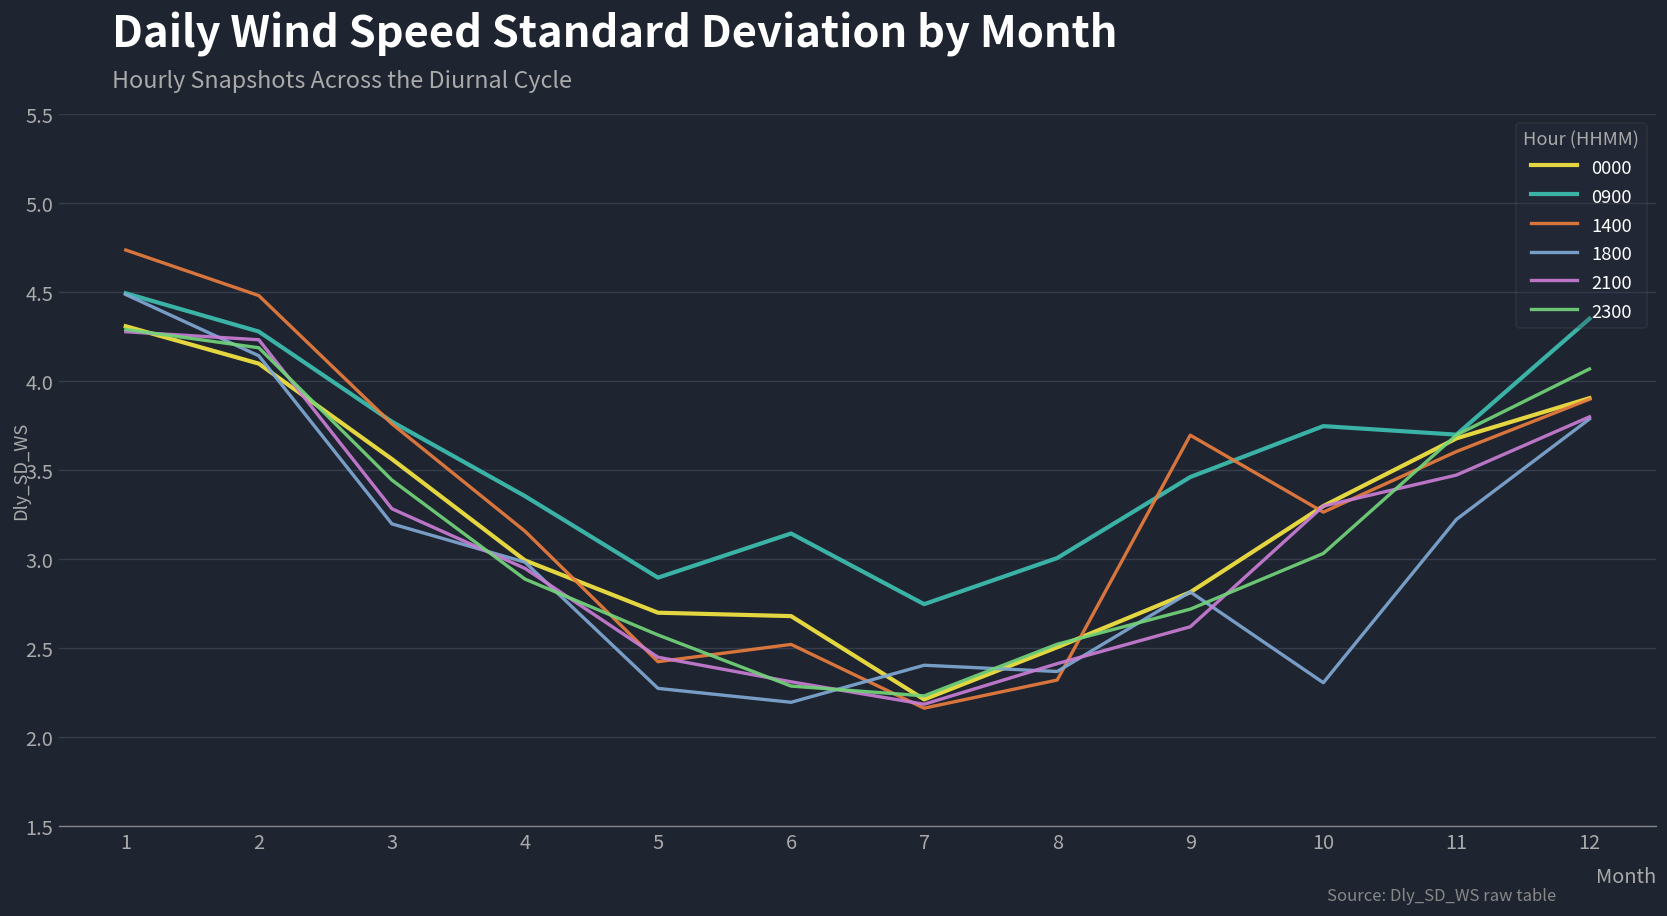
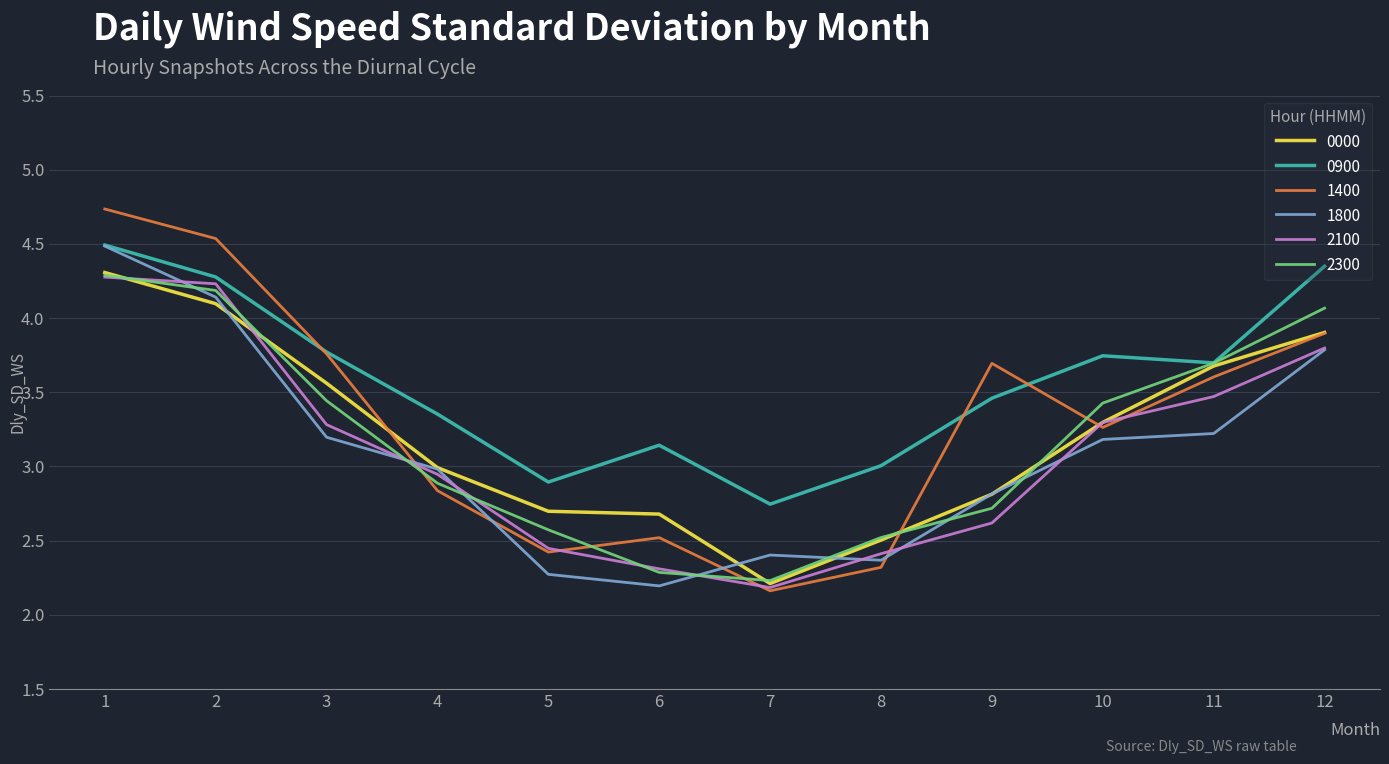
1400, 2: 4.48 -> 4.54
1400, 4: 3.16 -> 2.84
1800, 10: 2.31 -> 3.18
2300, 10: 3.03 -> 3.43
